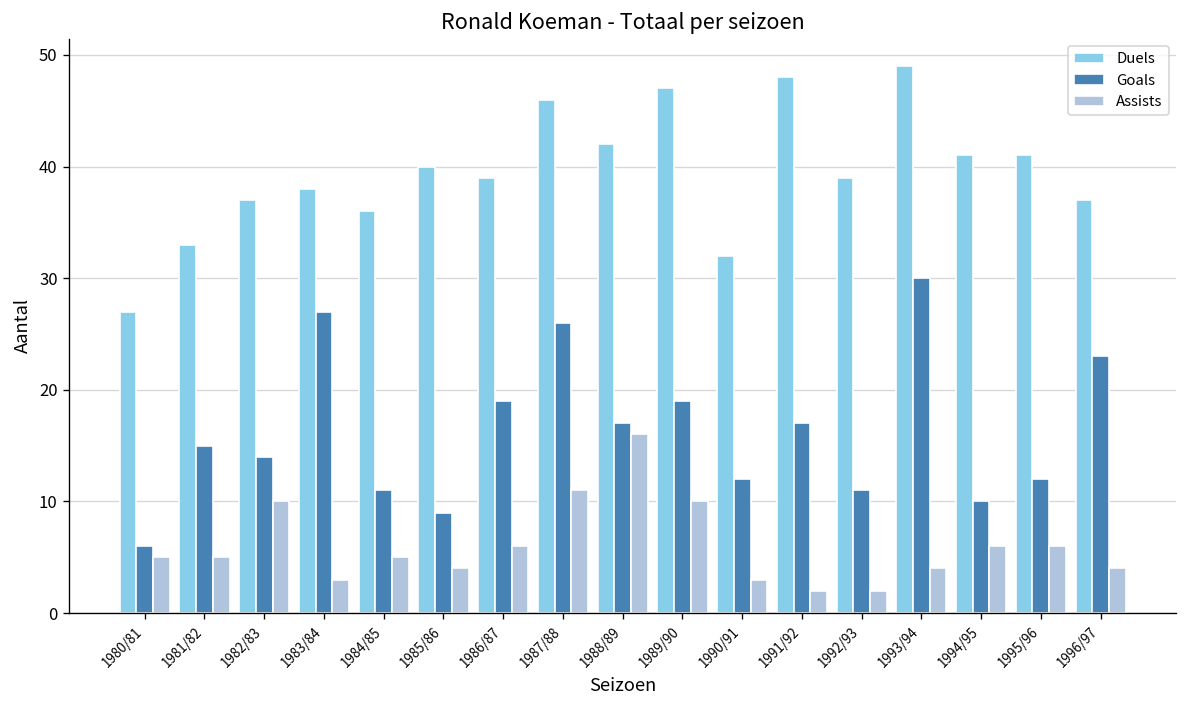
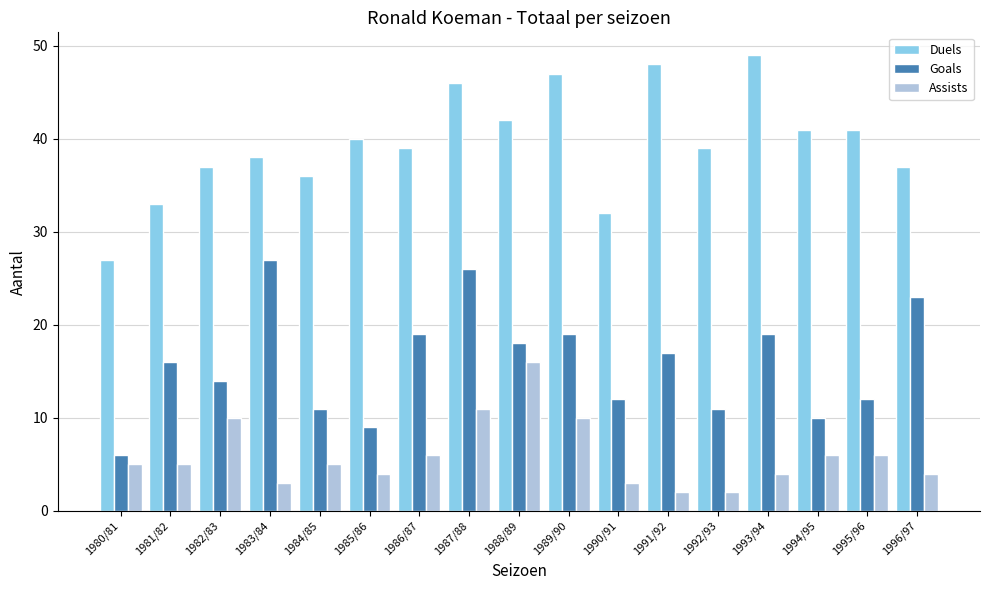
Goals, 1981/82: 15 -> 16
Goals, 1988/89: 17 -> 18
Goals, 1993/94: 30 -> 19
